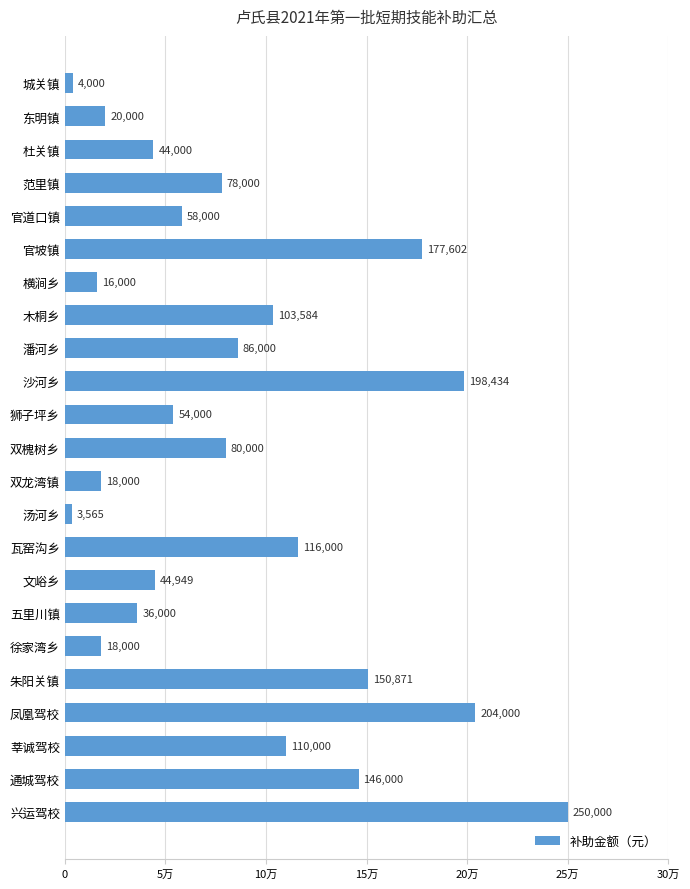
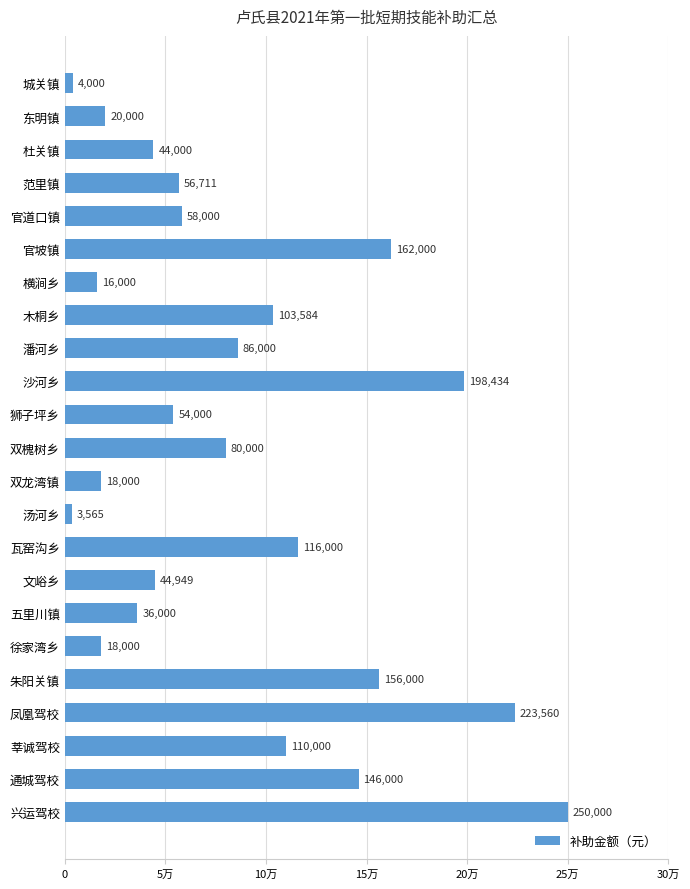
范里镇: 78,000 -> 56,711
官坡镇: 177,602 -> 162,000
朱阳关镇: 150,871 -> 156,000
凤凰驾校: 204,000 -> 223,560
